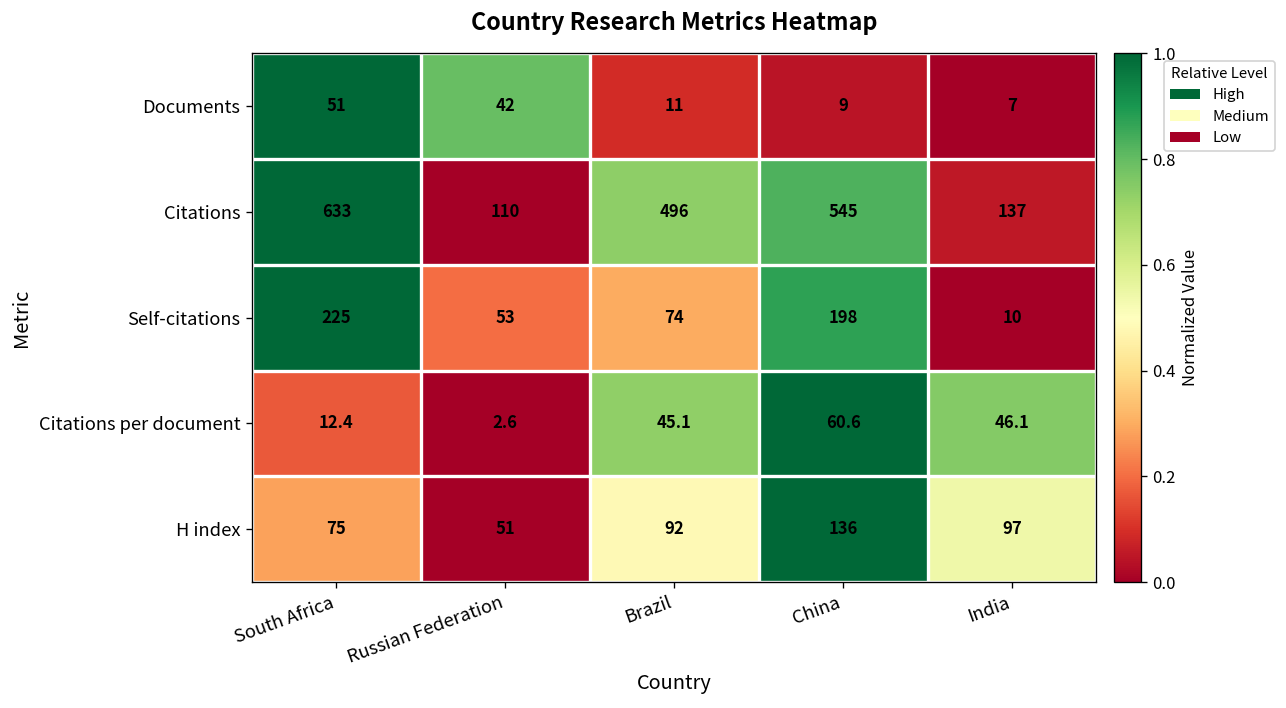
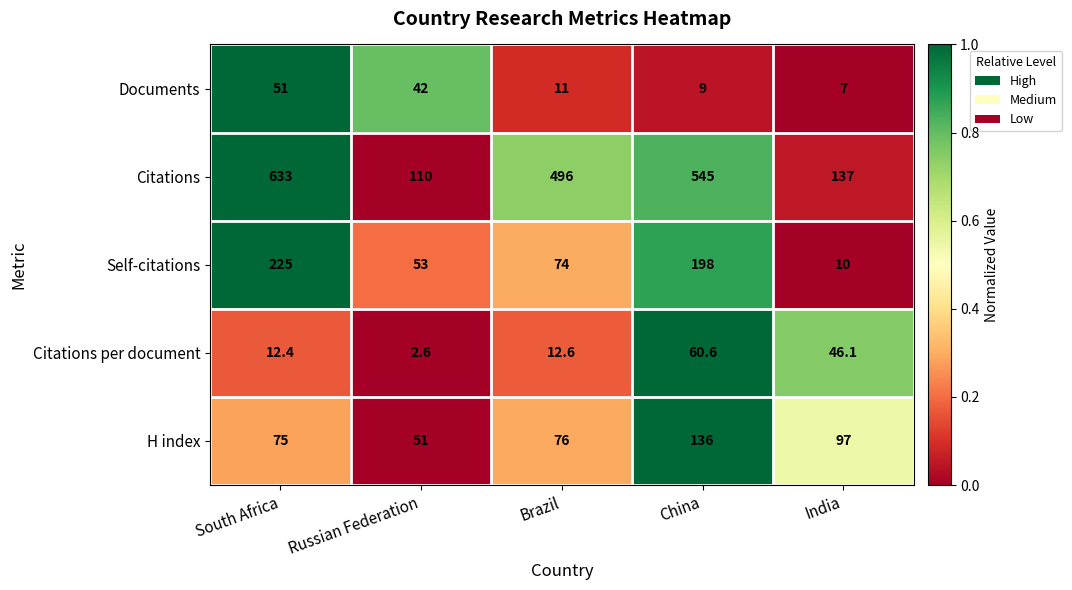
Citations per document, Brazil: 45.1 -> 12.6
H index, Brazil: 92 -> 76
